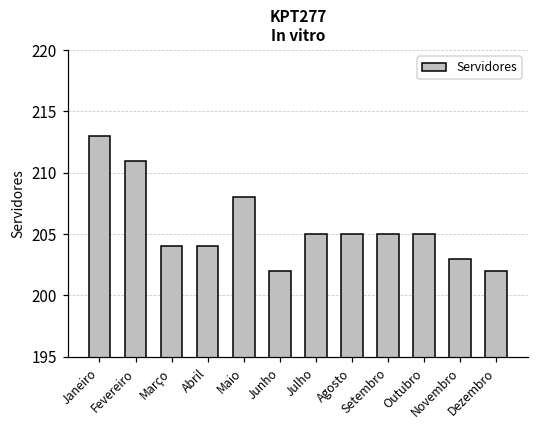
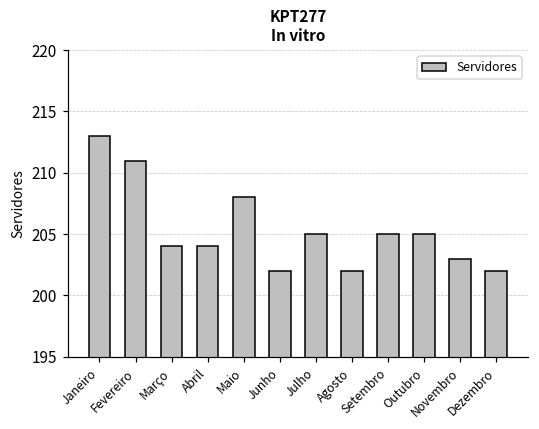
Agosto: 205 -> 202
